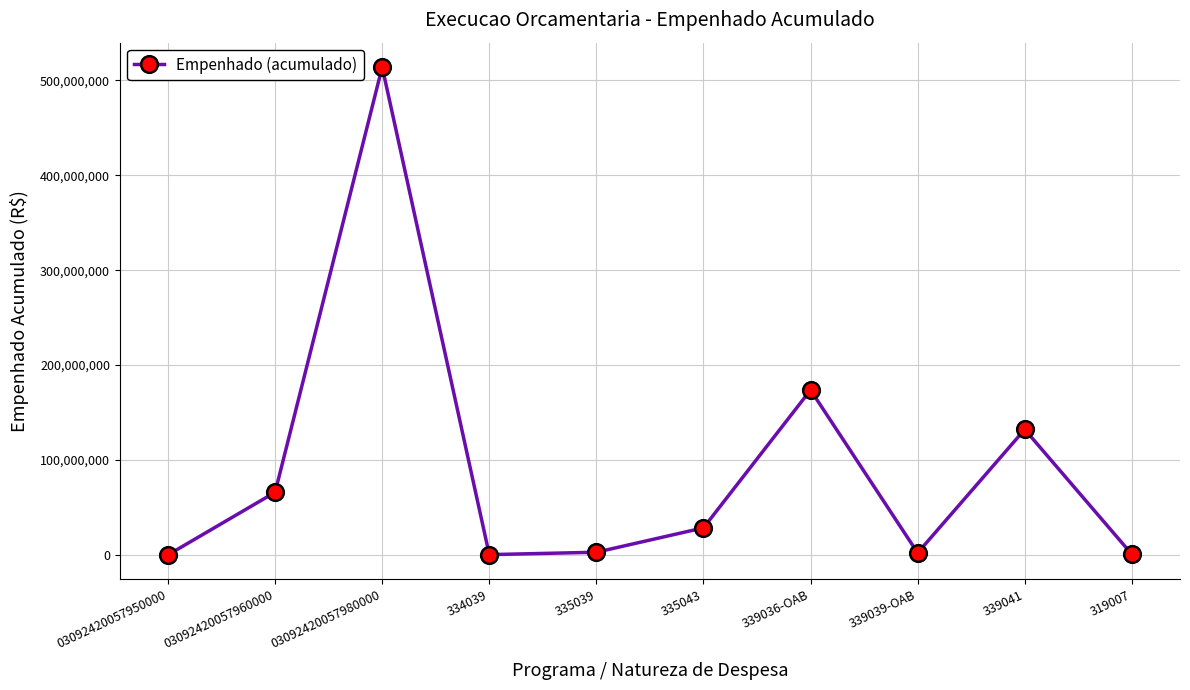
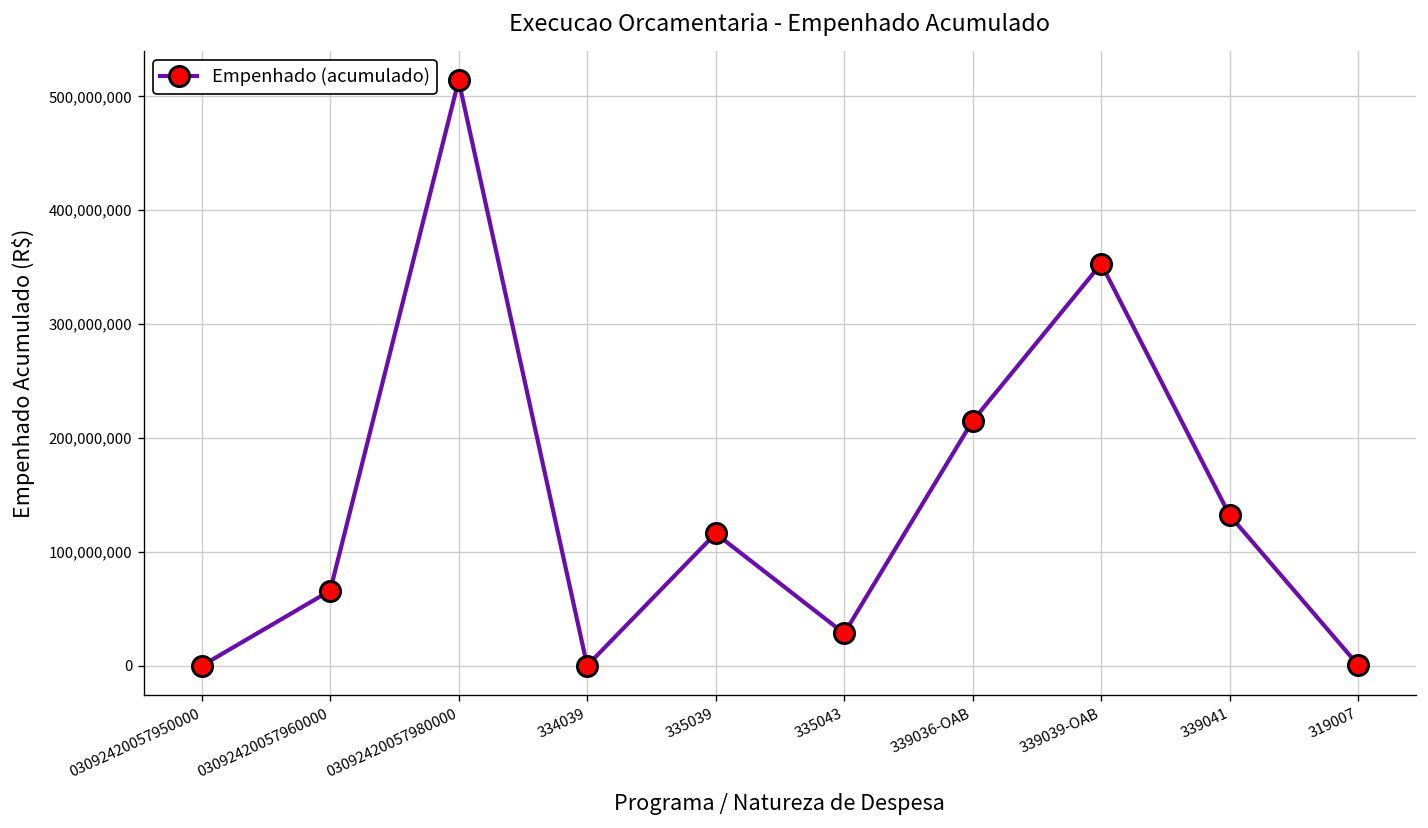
335039: 0 -> 120,000,000
339036-OAB: 170,000,000 -> 220,000,000
339039-OAB: 0 -> 350,000,000
